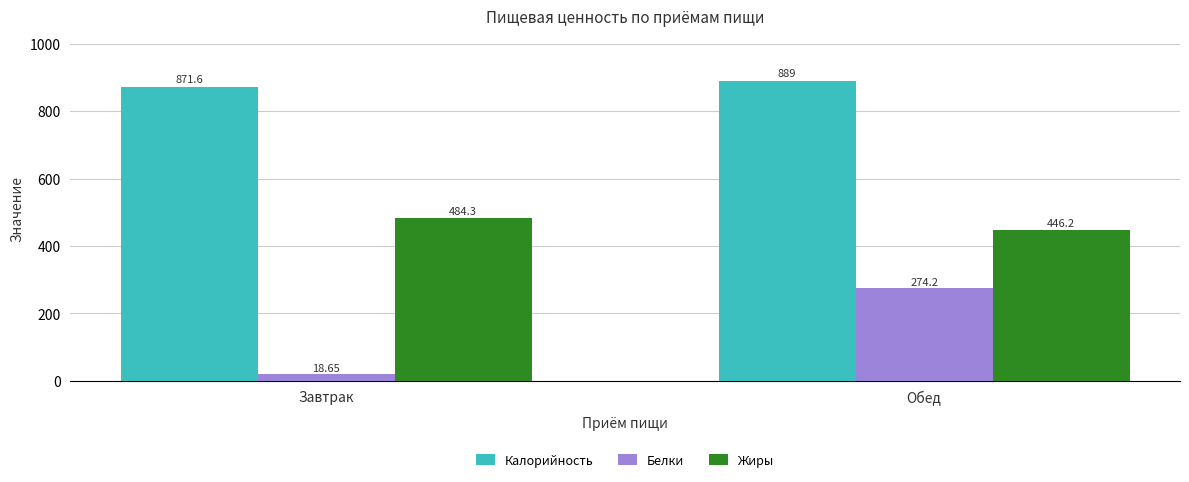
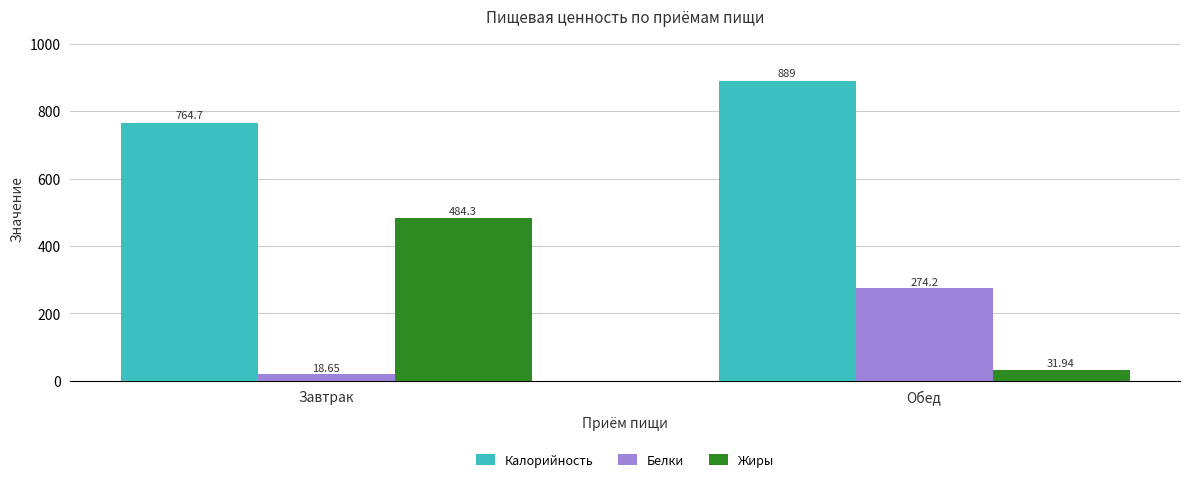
Калорийность, Завтрак: 871.6 -> 764.7
Жиры, Обед: 446.2 -> 31.94
